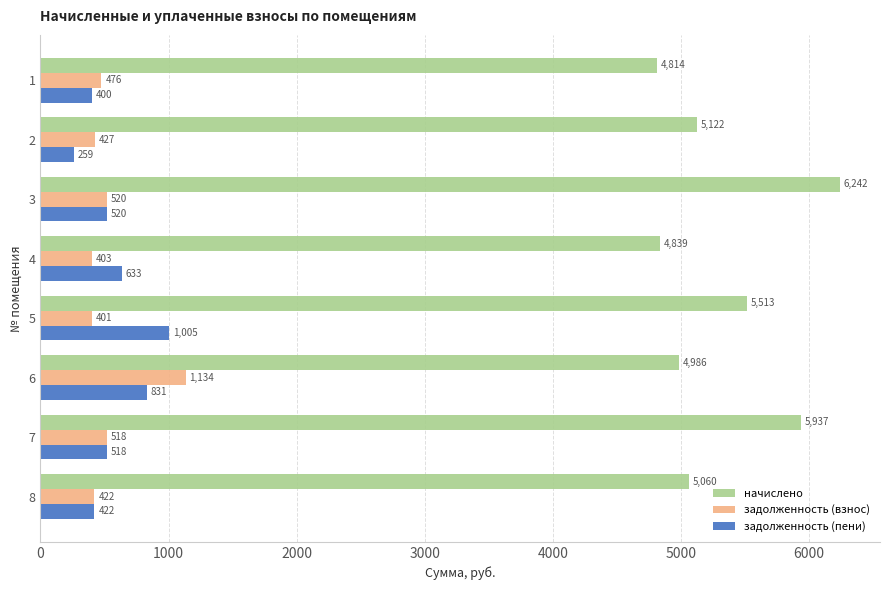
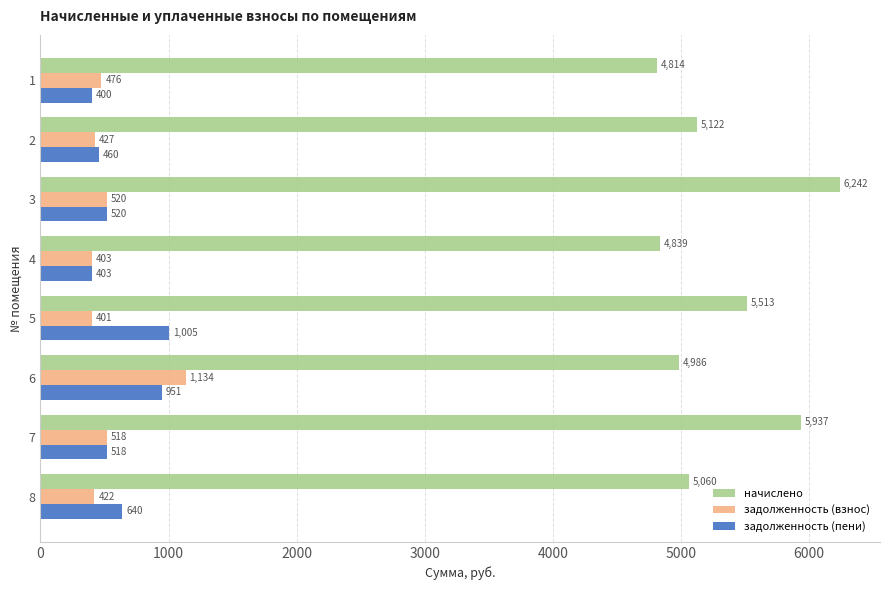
задолженность (пени), 2: 259 -> 460
задолженность (пени), 4: 633 -> 403
задолженность (пени), 6: 831 -> 951
задолженность (пени), 8: 422 -> 640
